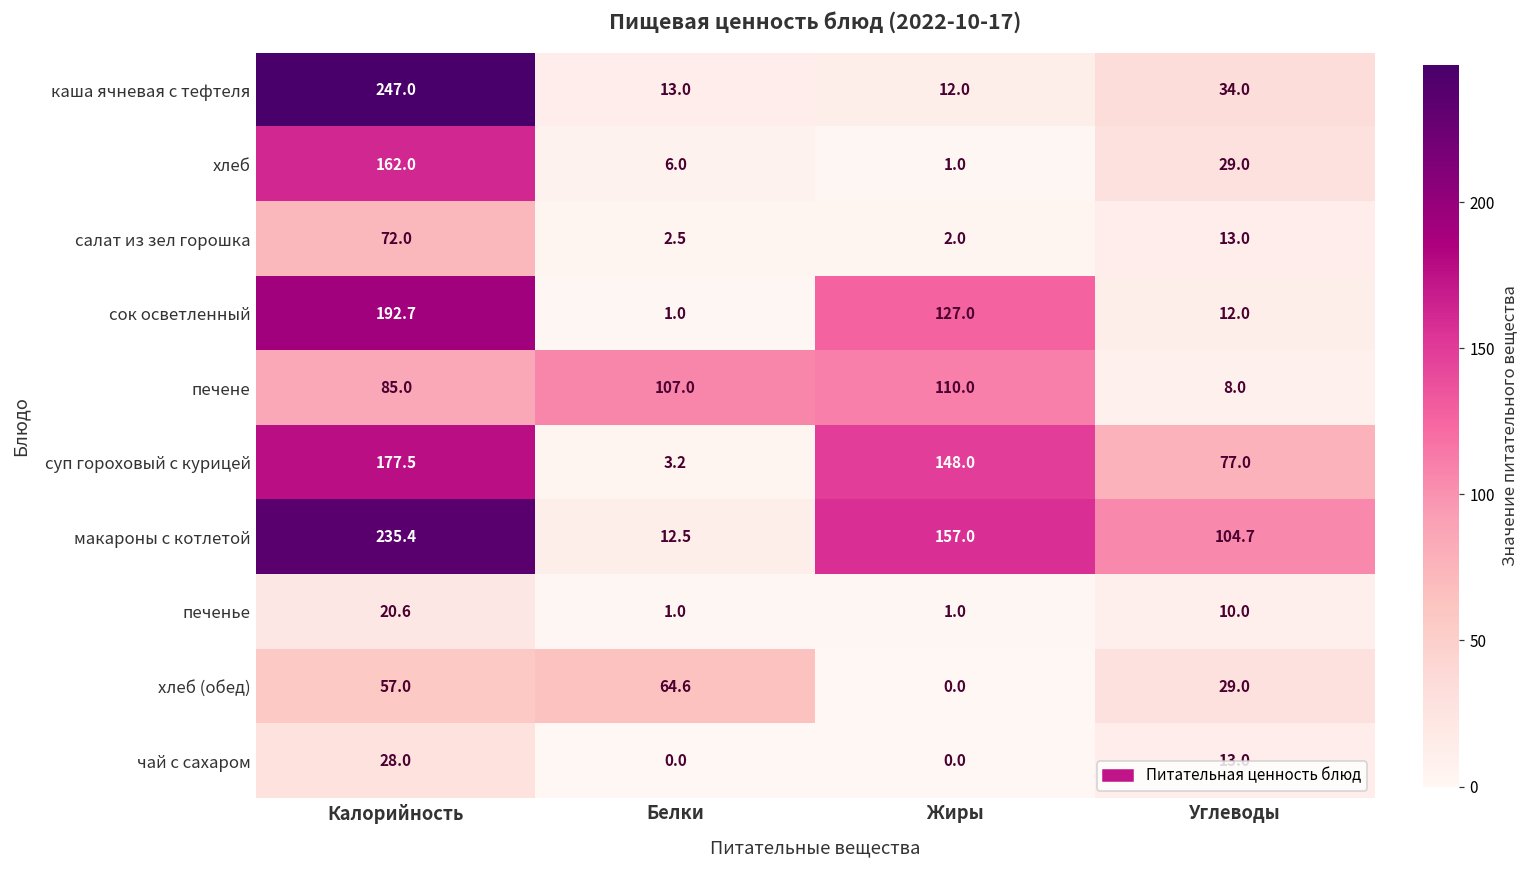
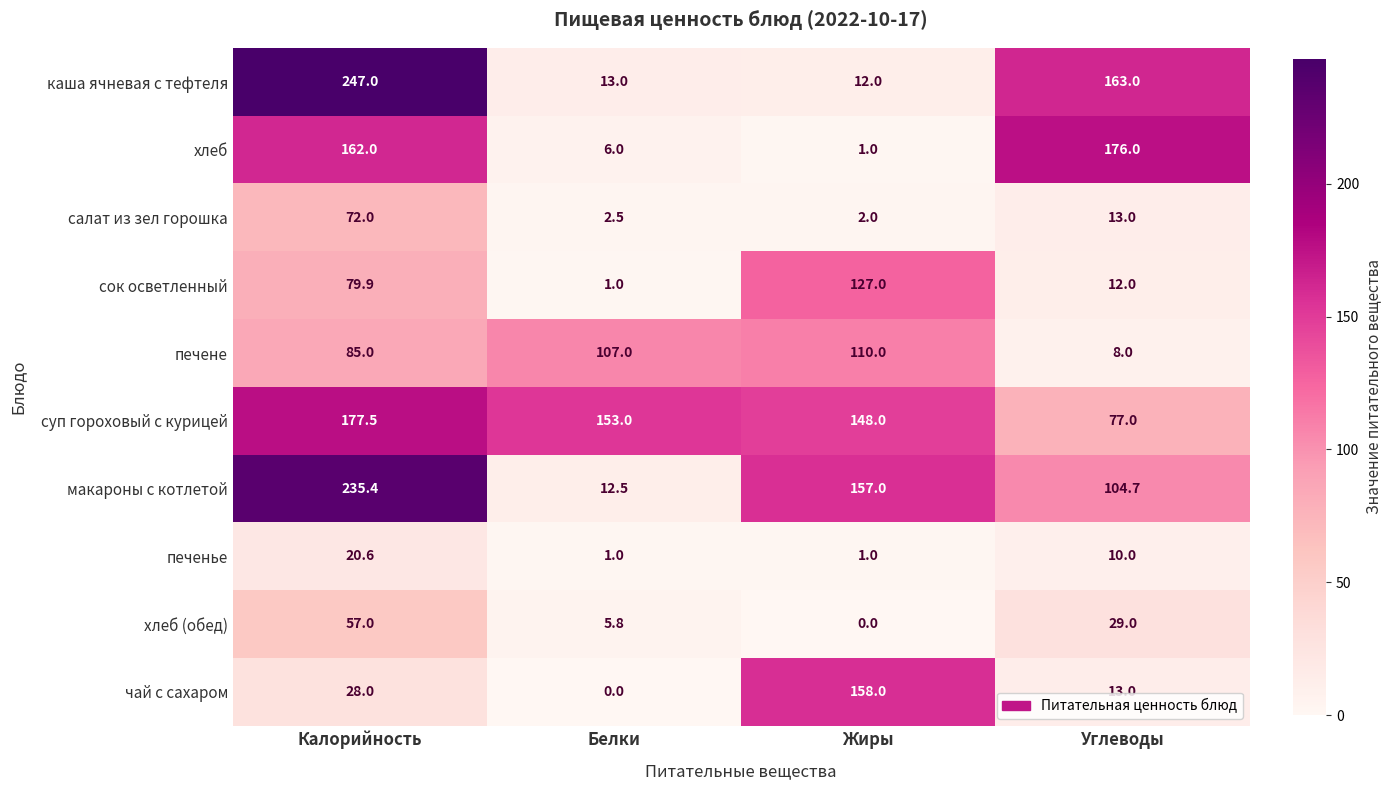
каша ячневая с тефтеля, Углеводы: 34.0 -> 163.0
хлеб, Углеводы: 29.0 -> 176.0
сок осветленный, Калорийность: 192.7 -> 79.9
суп гороховый с курицей, Белки: 3.2 -> 153.0
хлеб (обед), Белки: 64.6 -> 5.8
чай с сахаром, Жиры: 0.0 -> 158.0
